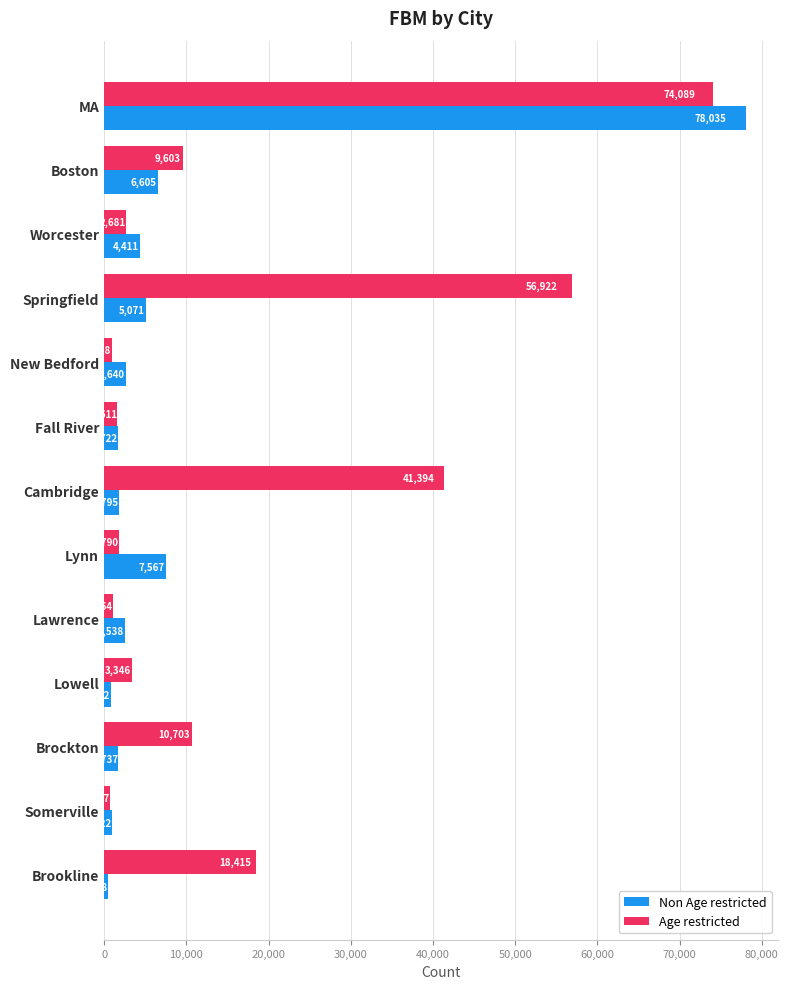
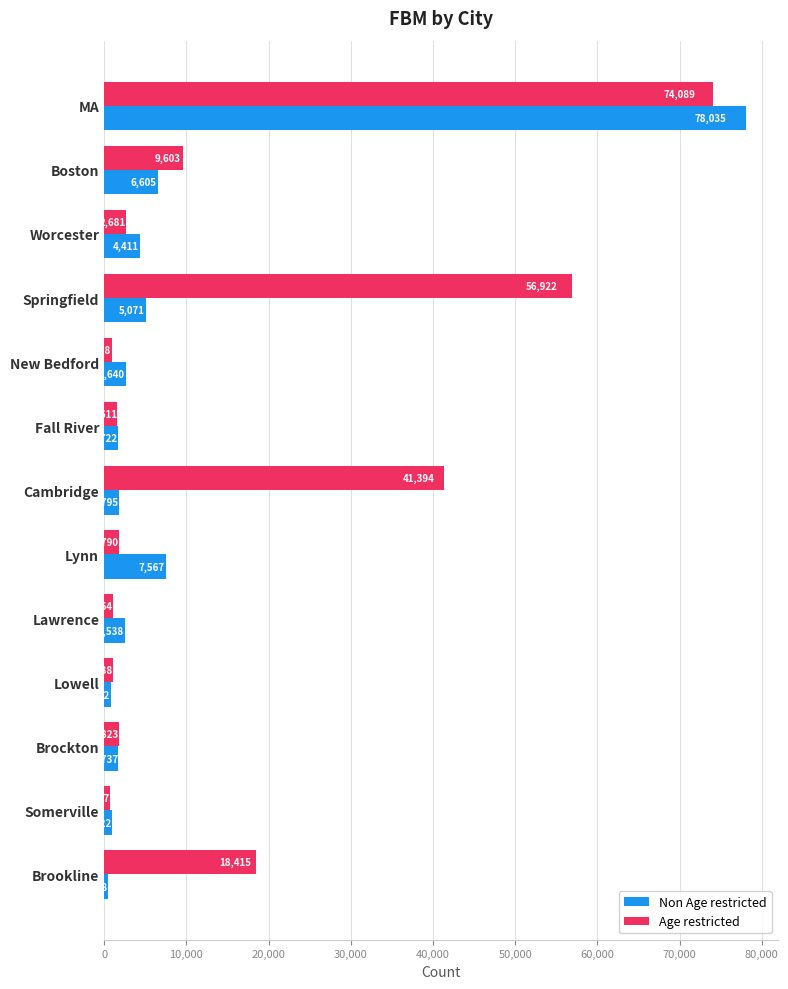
Age restricted, Lowell: 3,000 -> 1,000
Age restricted, Brockton: 10,703 -> 1,823
